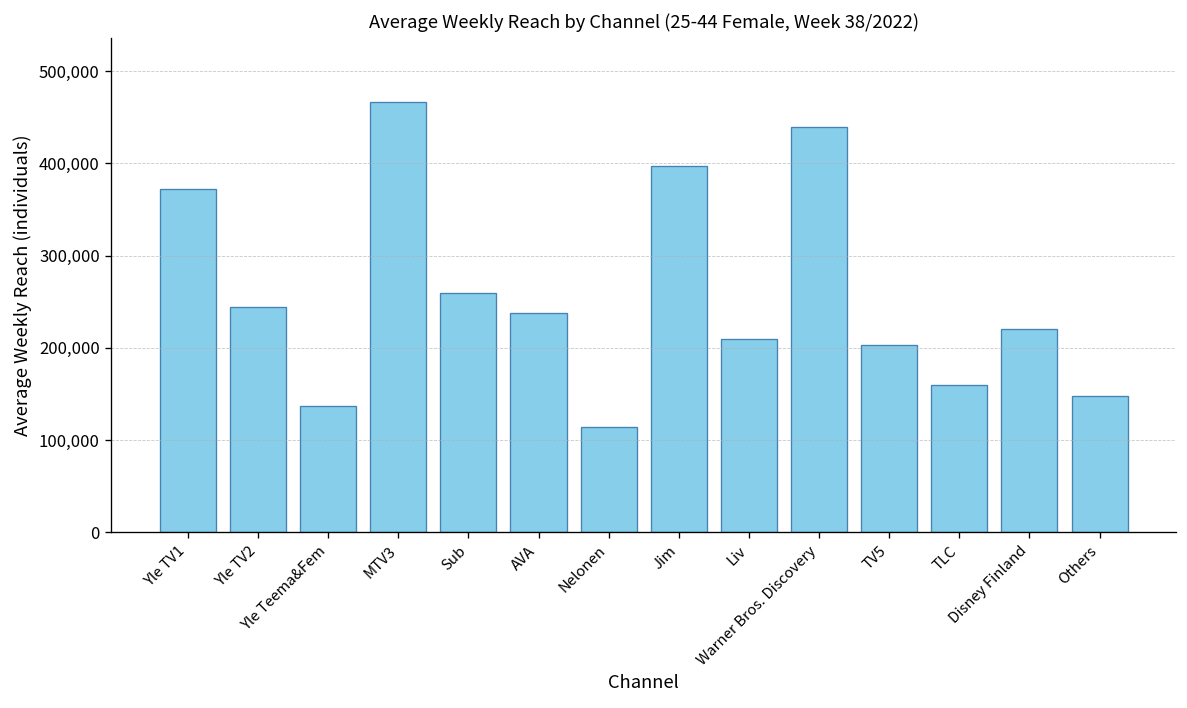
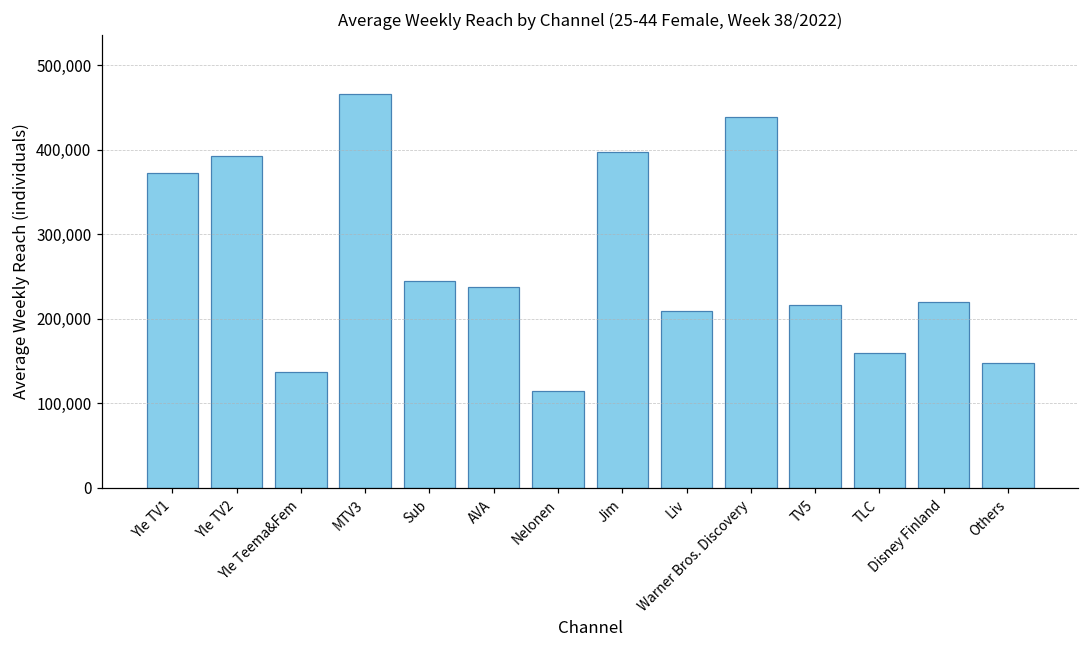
Yle TV2: 240,000 -> 390,000
Sub: 260,000 -> 240,000
TV5: 200,000 -> 220,000
